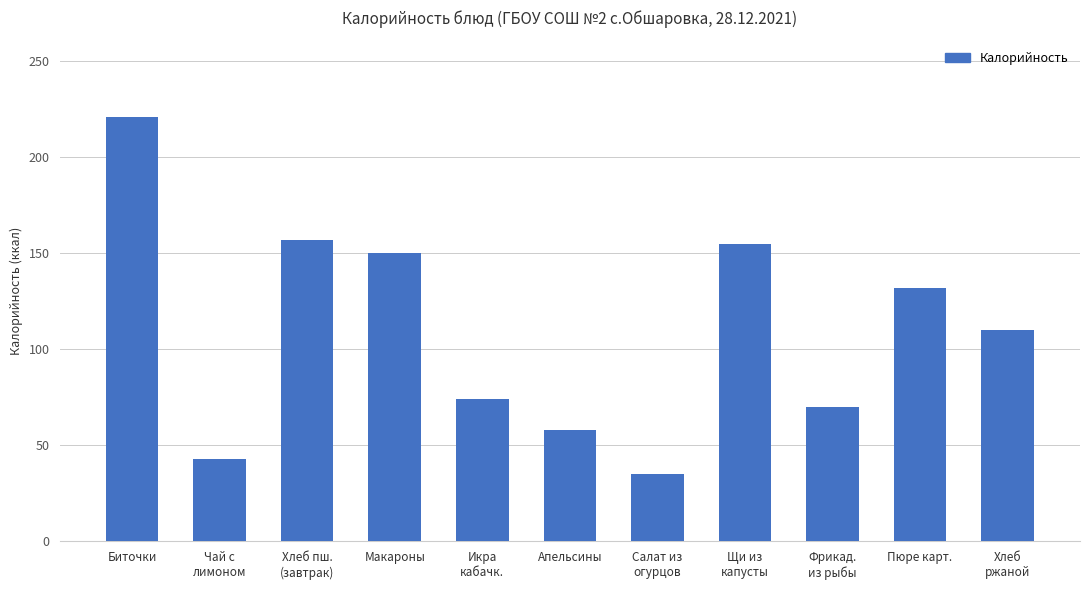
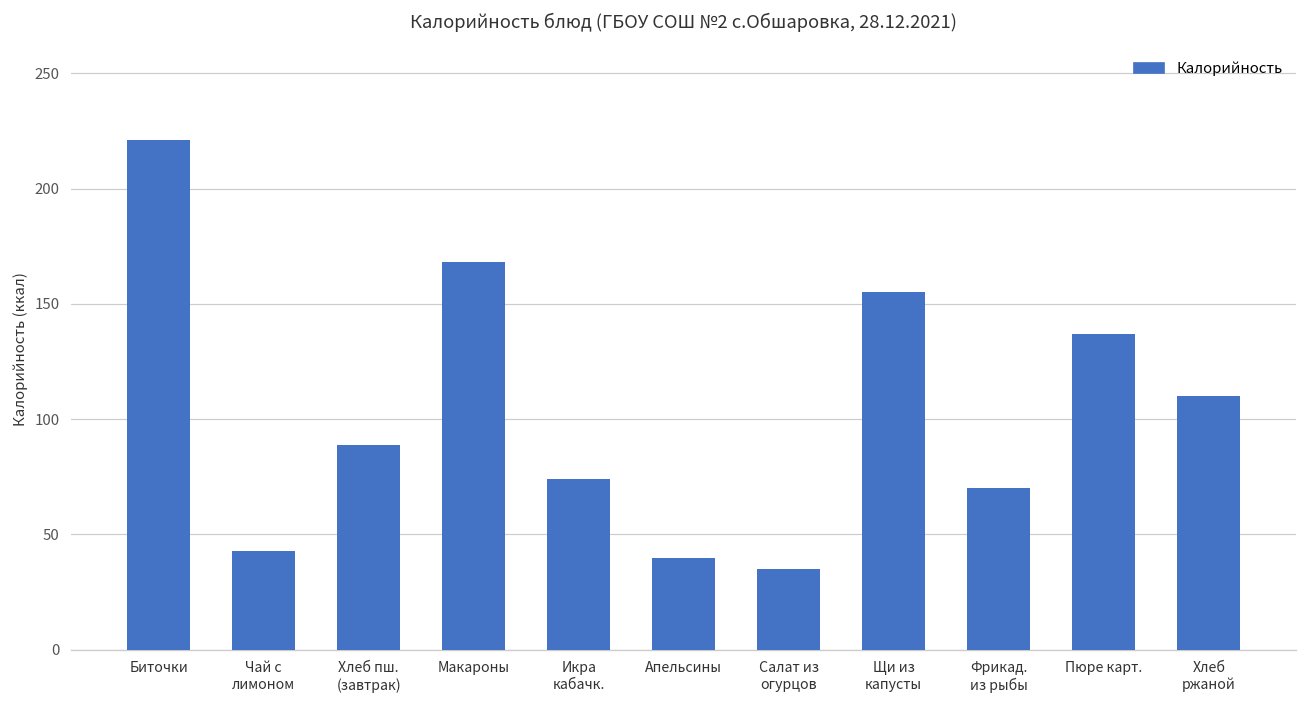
Хлеб пш. (завтрак): 157 -> 89
Макароны: 150 -> 168
Апельсины: 58 -> 40
Пюре карт.: 132 -> 137
